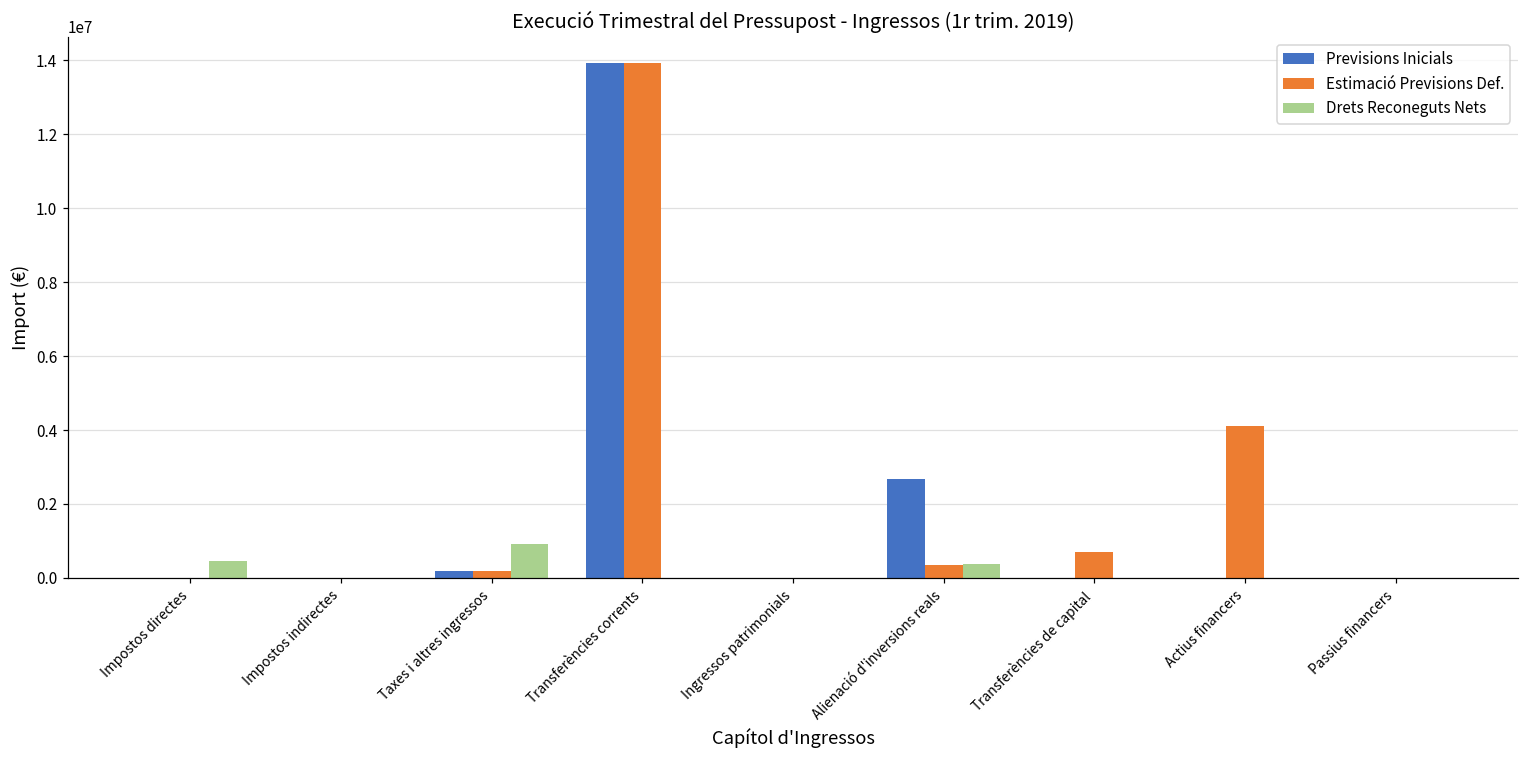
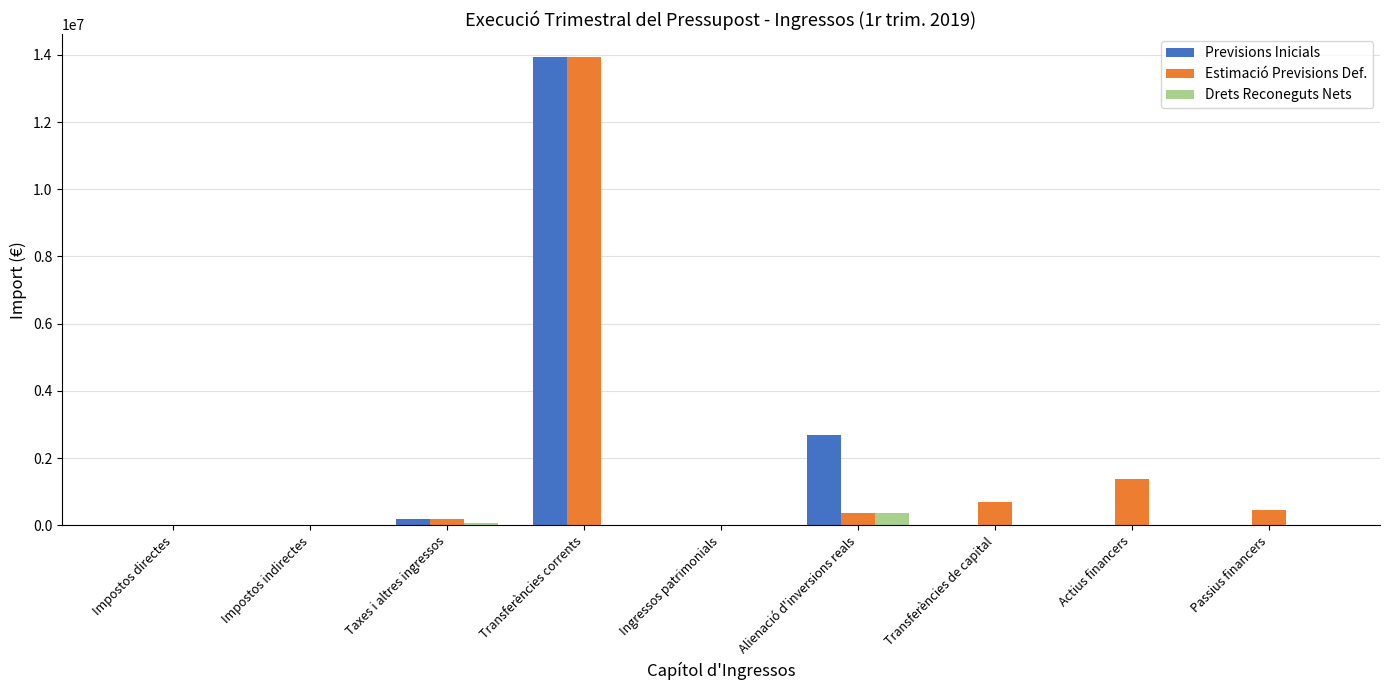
Drets Reconeguts Nets, Impostos directes: 500000 -> 0
Drets Reconeguts Nets, Taxes i altres ingressos: 900000 -> 100000
Estimació Previsions Def., Actius financers: 4100000 -> 1400000
Estimació Previsions Def., Passius financers: 0 -> 500000
